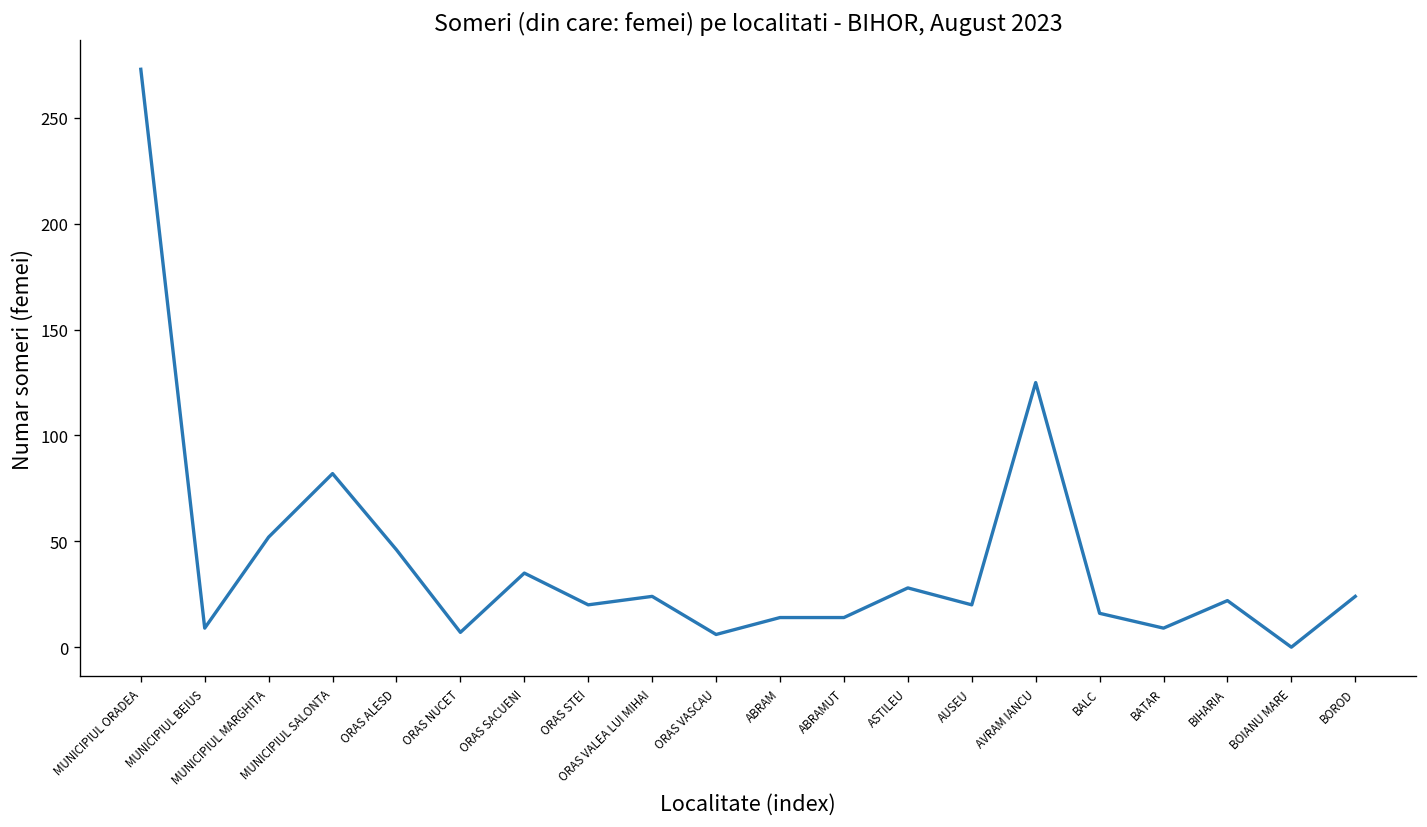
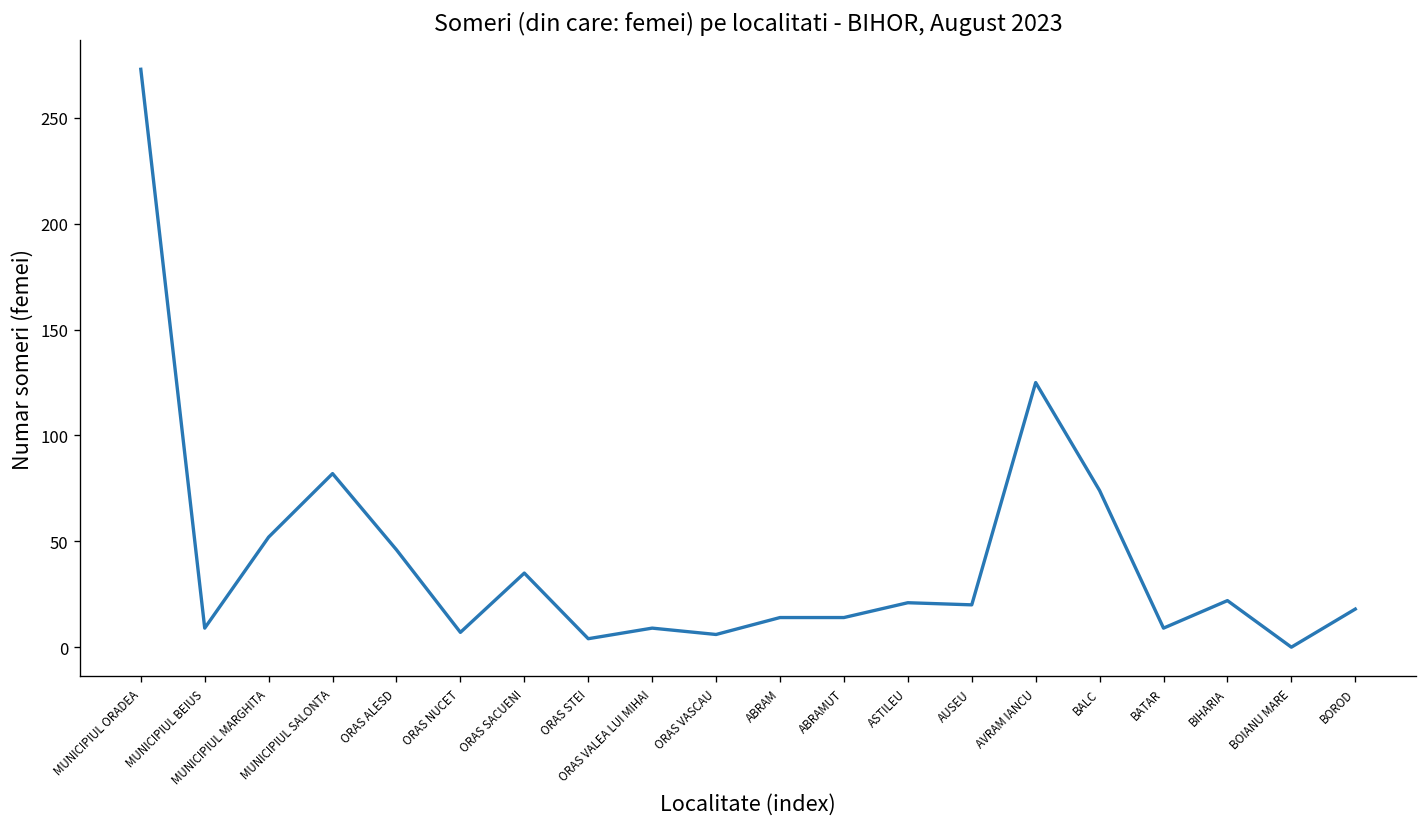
ORAS STEI: 20 -> 4
ORAS VALEA LUI MIHAI: 24 -> 9
ASTILEU: 28 -> 21
BALC: 16 -> 74
BOROD: 24 -> 18
